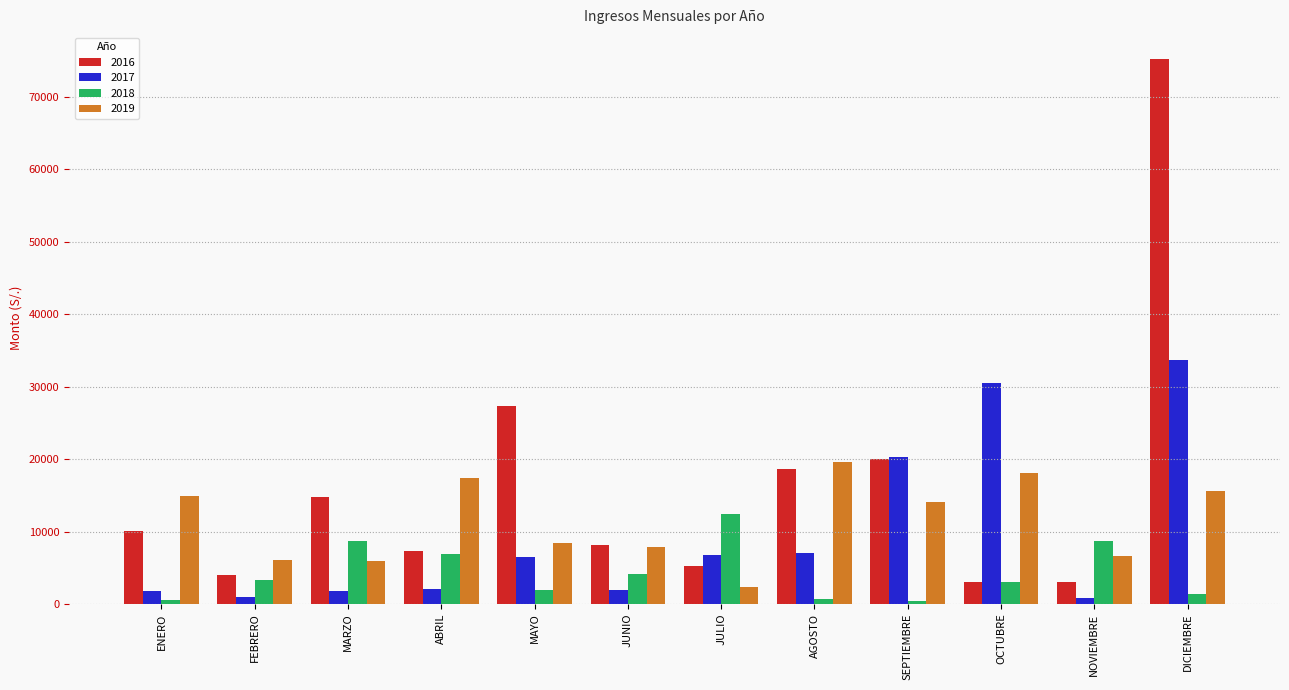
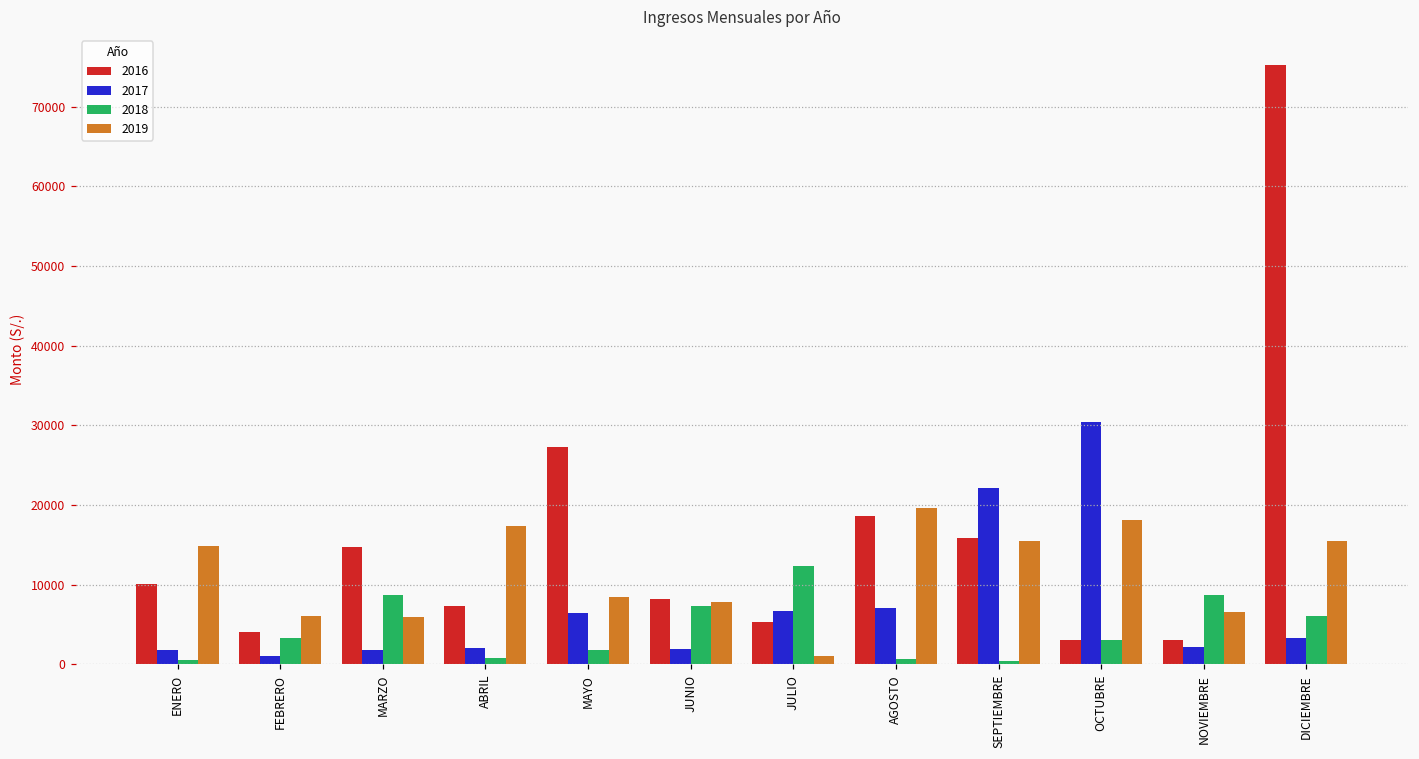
2018, ABRIL: 7000 -> 1000
2018, JUNIO: 4000 -> 7000
2019, JULIO: 2000 -> 1000
2016, SEPTIEMBRE: 20000 -> 16000
2017, SEPTIEMBRE: 20000 -> 22000
2019, SEPTIEMBRE: 14000 -> 15000
2017, NOVIEMBRE: 1000 -> 2000
2017, DICIEMBRE: 34000 -> 3000
2018, DICIEMBRE: 1000 -> 6000
